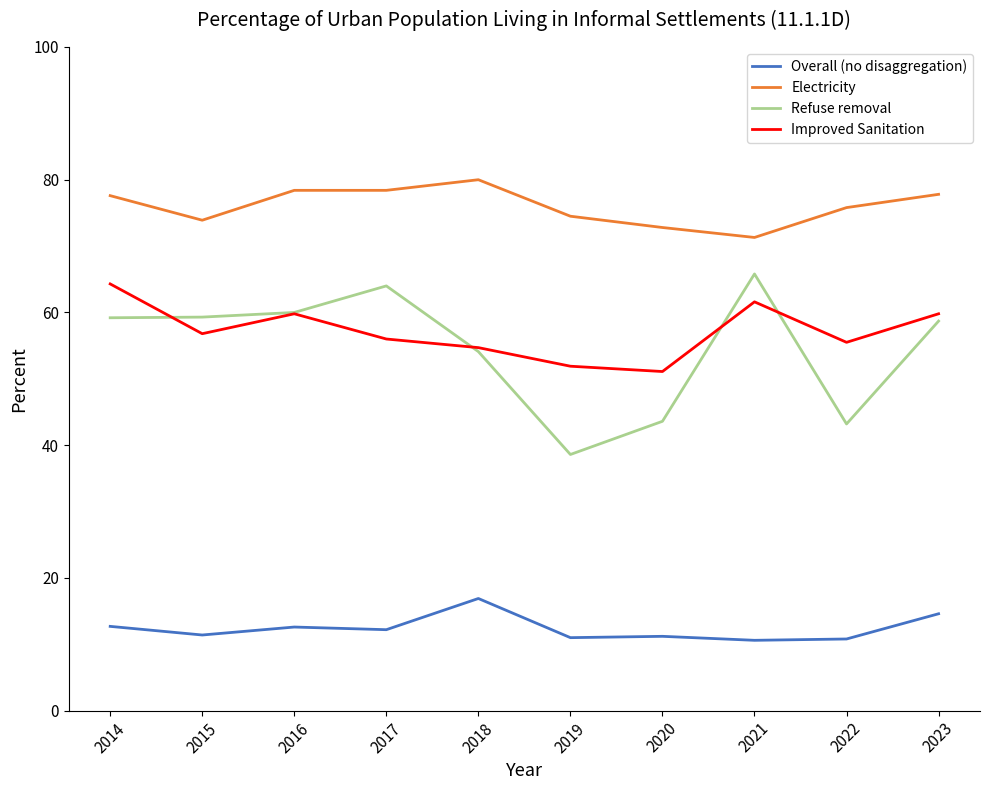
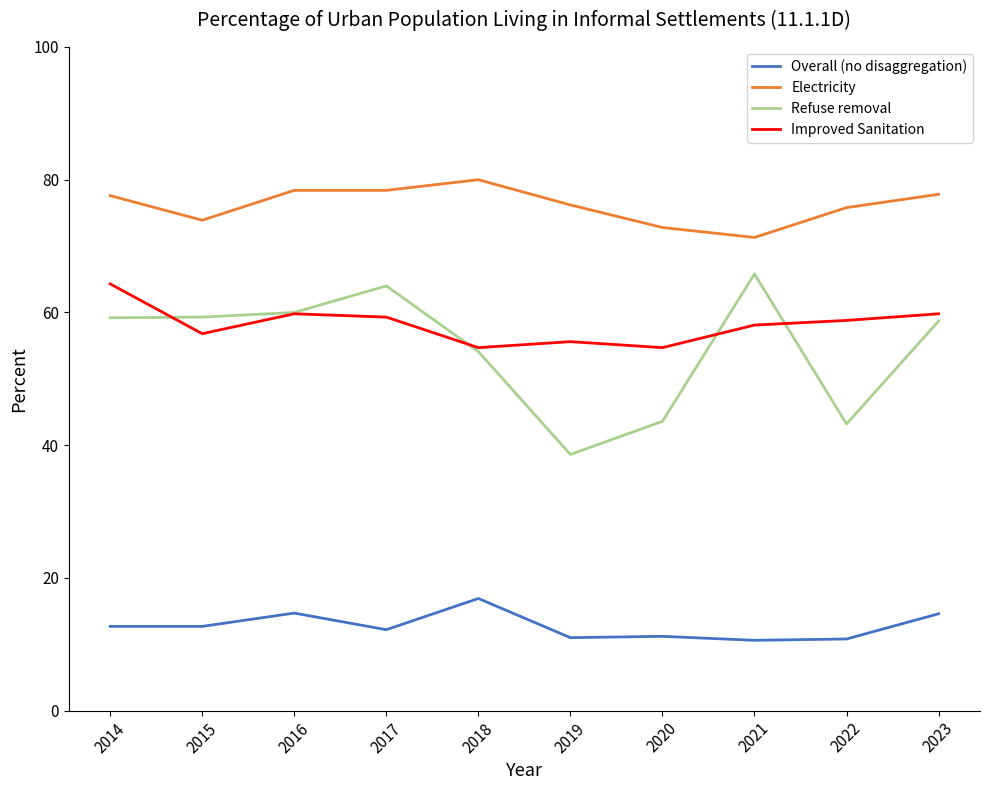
Overall (no disaggregation), 2015: 11 -> 13
Overall (no disaggregation), 2016: 13 -> 15
Improved Sanitation, 2017: 56 -> 59
Electricity, 2019: 75 -> 76
Improved Sanitation, 2019: 52 -> 56
Improved Sanitation, 2020: 51 -> 55
Improved Sanitation, 2021: 62 -> 58
Improved Sanitation, 2022: 56 -> 59
